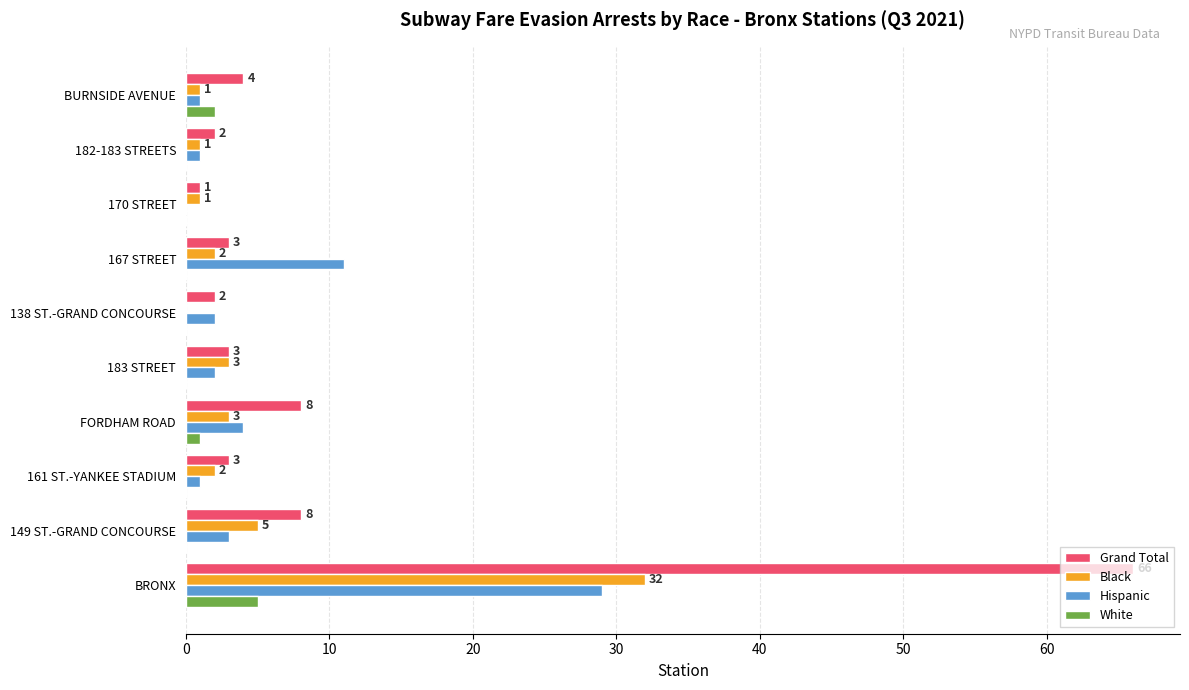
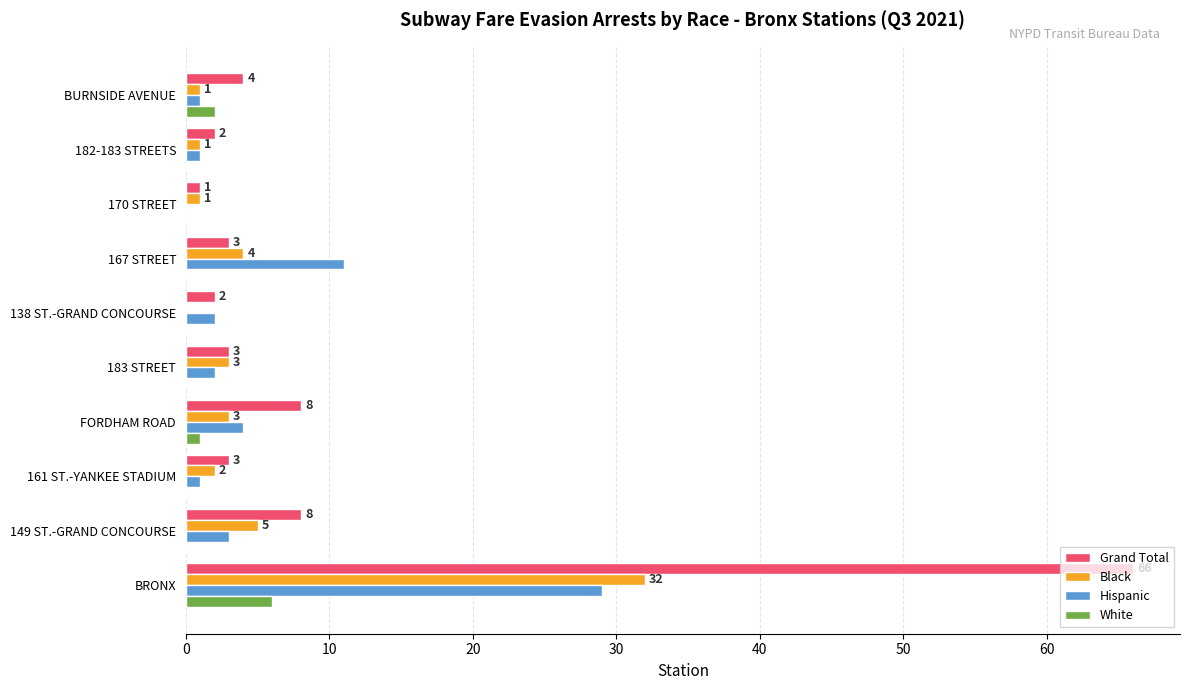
Black, 167 STREET: 2 -> 4
White, BRONX: 5 -> 6
